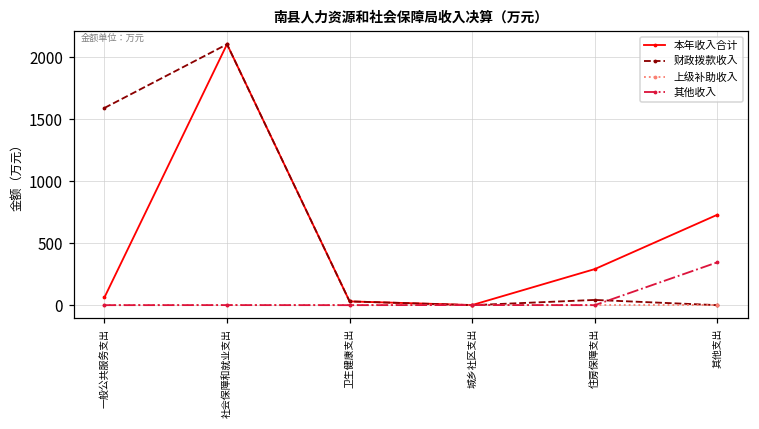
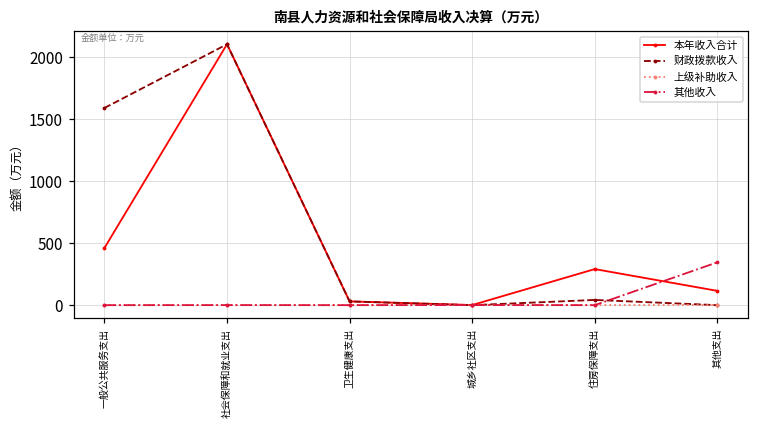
本年收入合计, 一般公共服务支出: 60 -> 460
本年收入合计, 其他支出: 730 -> 120
